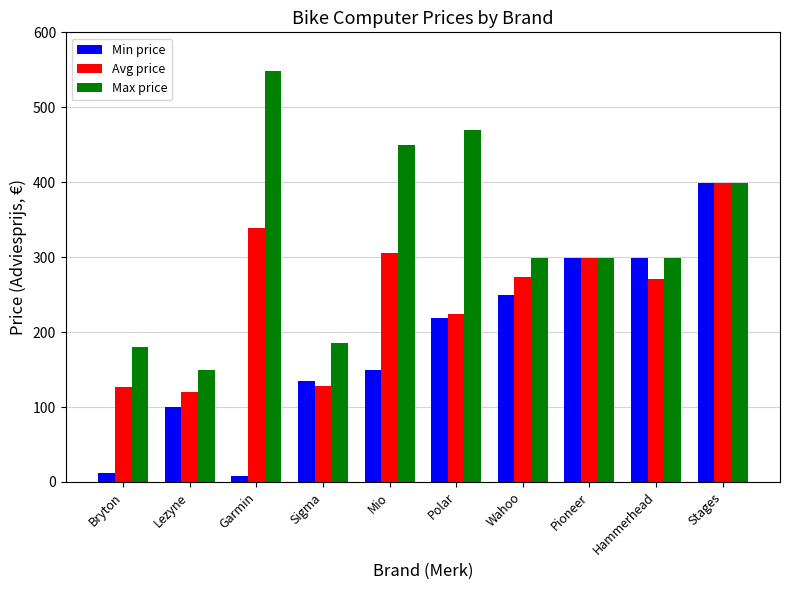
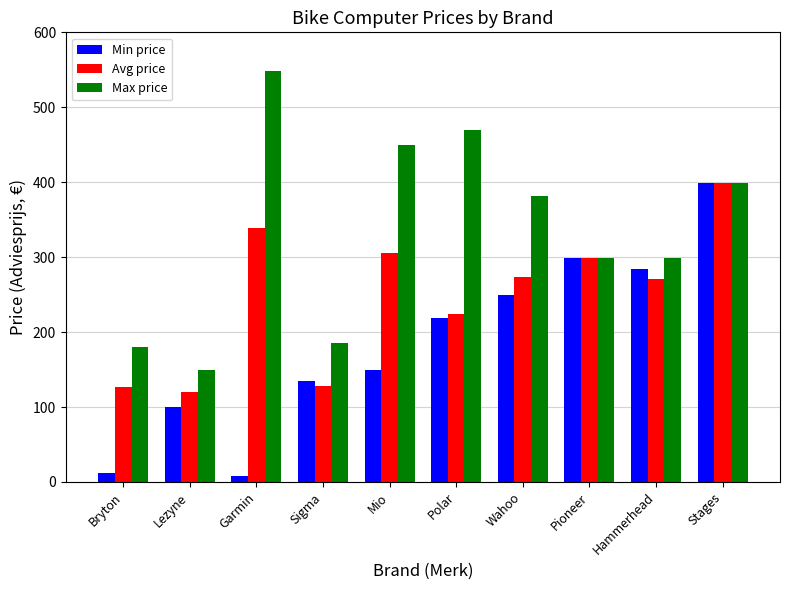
Max price, Wahoo: 300 -> 380
Min price, Hammerhead: 300 -> 280
